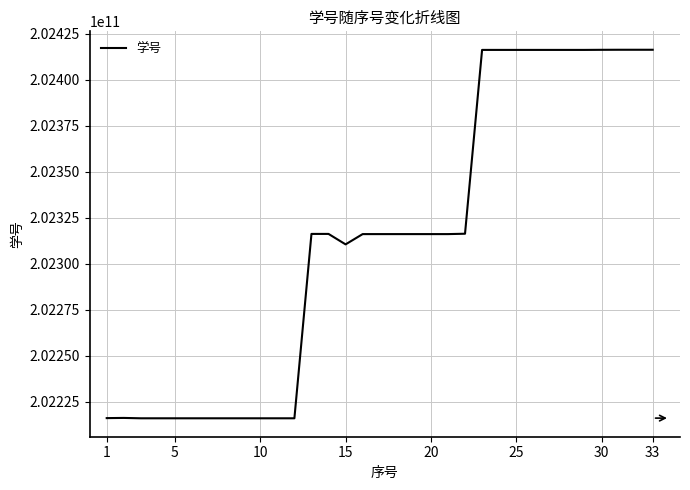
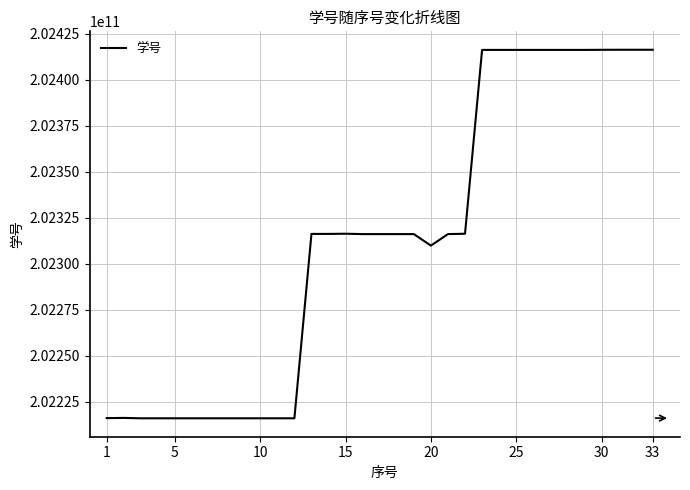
15: 202311000000 -> 202316000000
20: 202316000000 -> 202310000000
